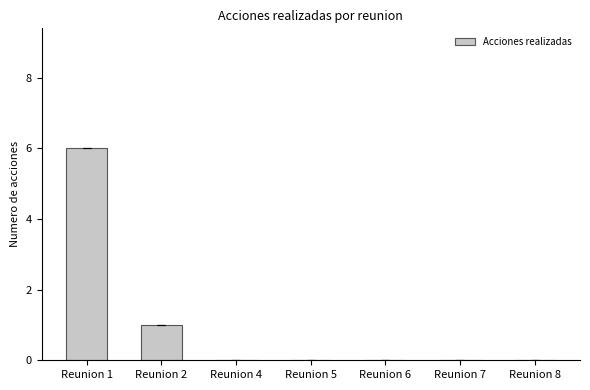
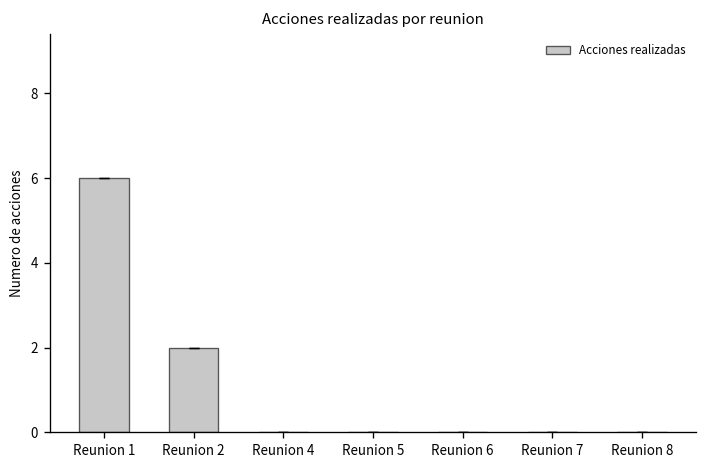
Acciones realizadas, Reunion 2: 1 -> 2
